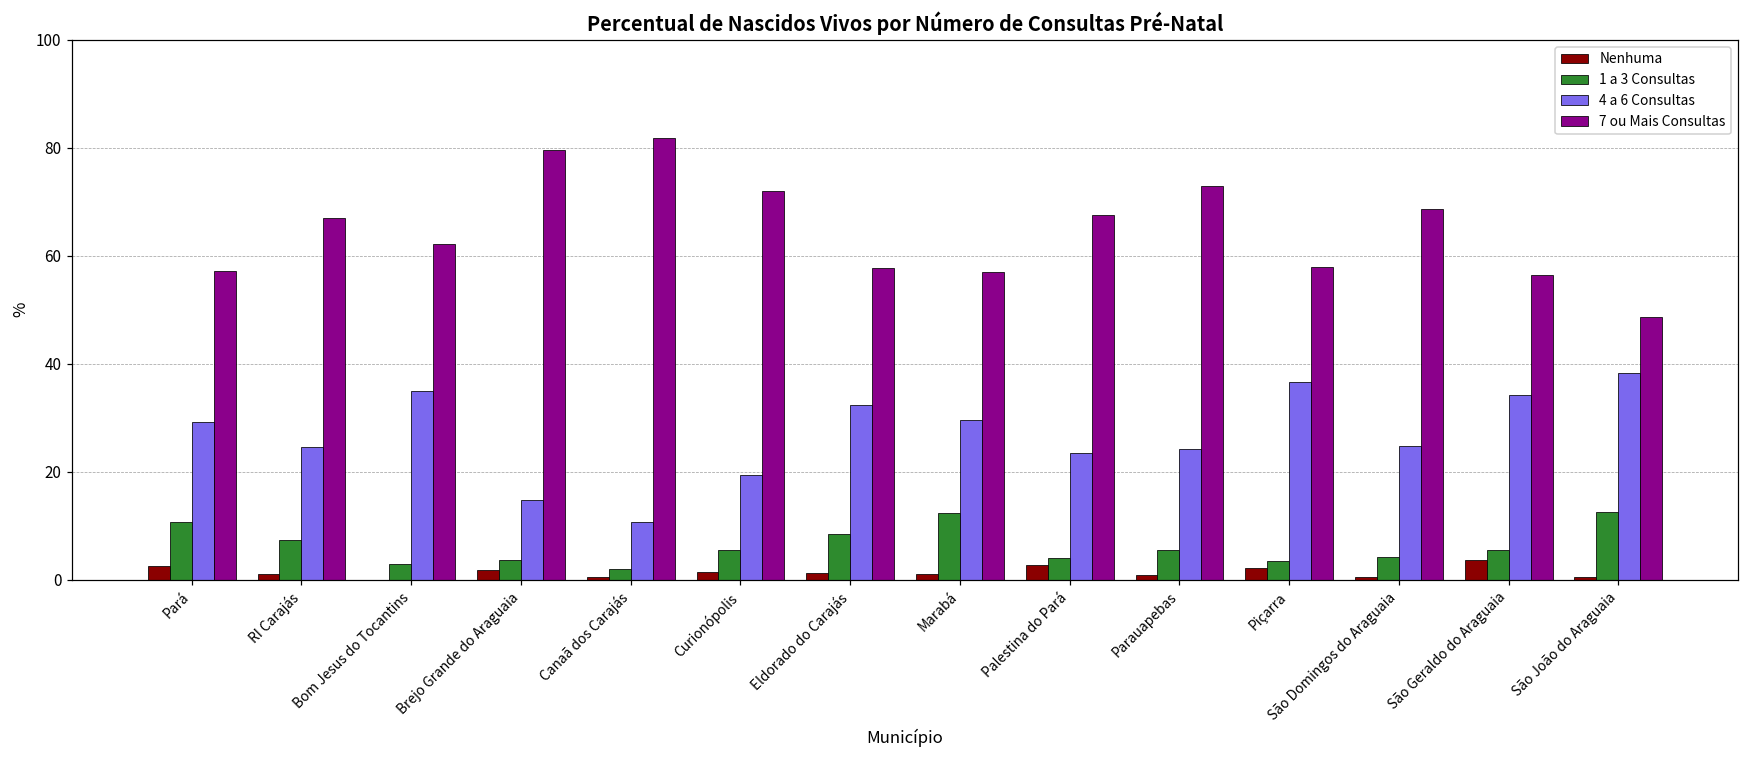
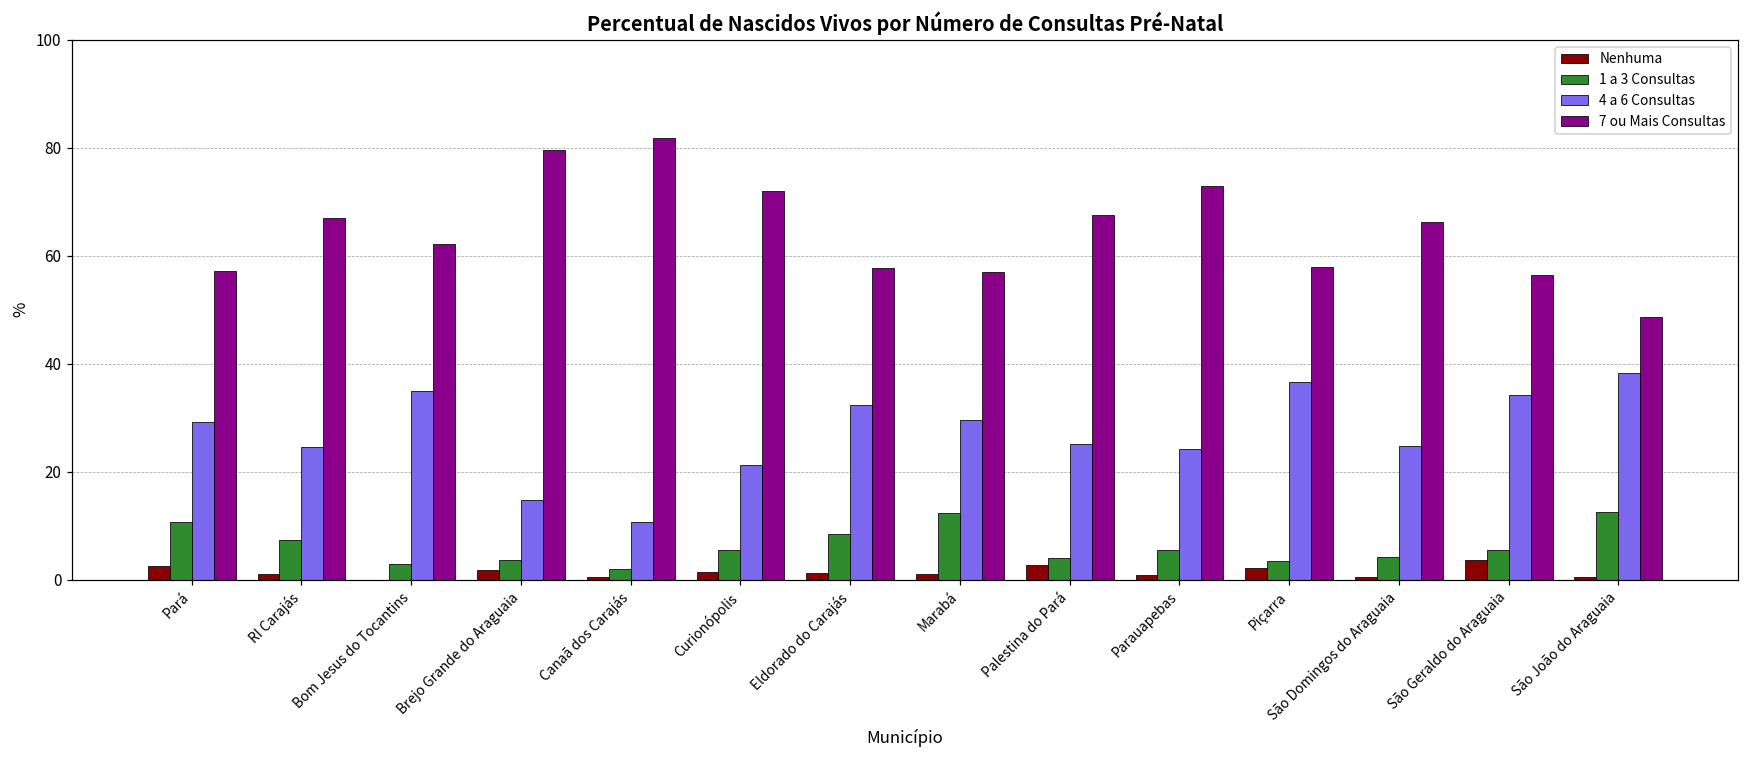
4 a 6 Consultas, Curionópolis: 19 -> 21
4 a 6 Consultas, Palestina do Pará: 24 -> 25
7 ou Mais Consultas, São Domingos do Araguaia: 69 -> 66
